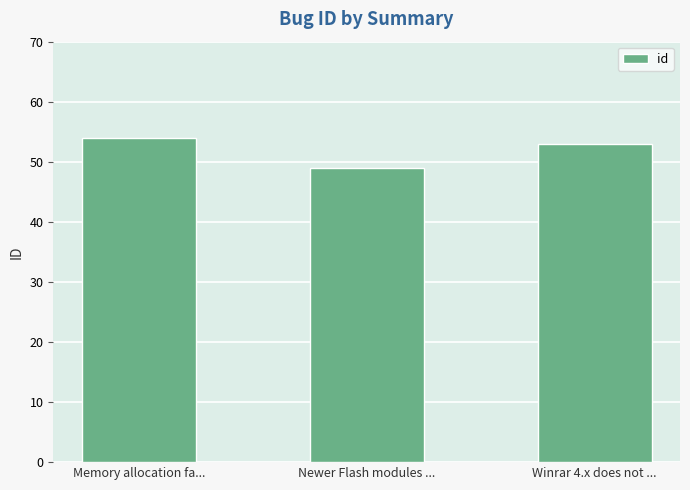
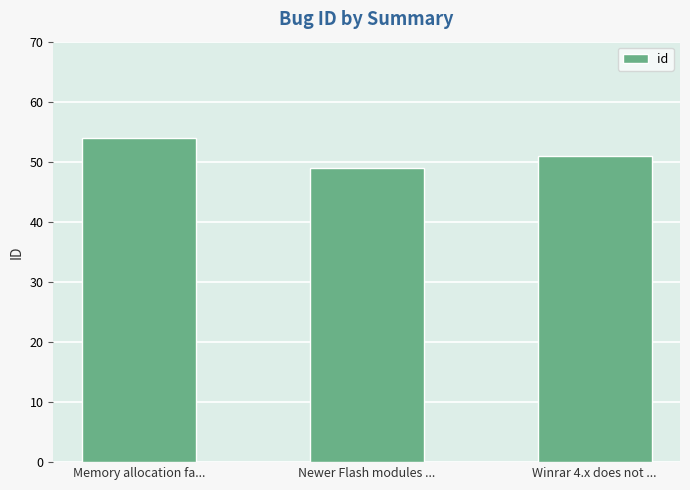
Winrar 4.x does not ...: 53 -> 51
